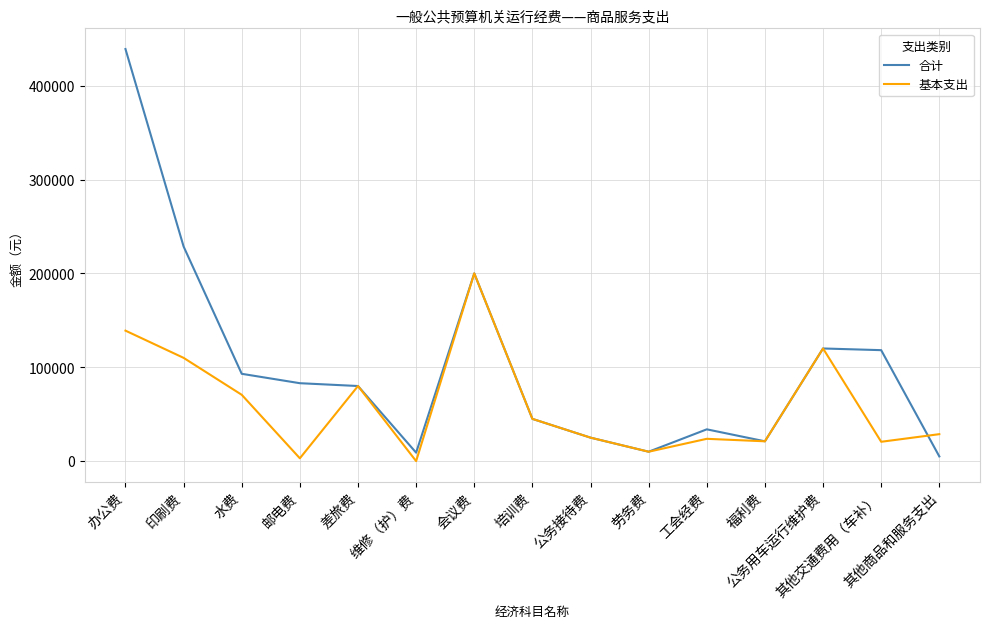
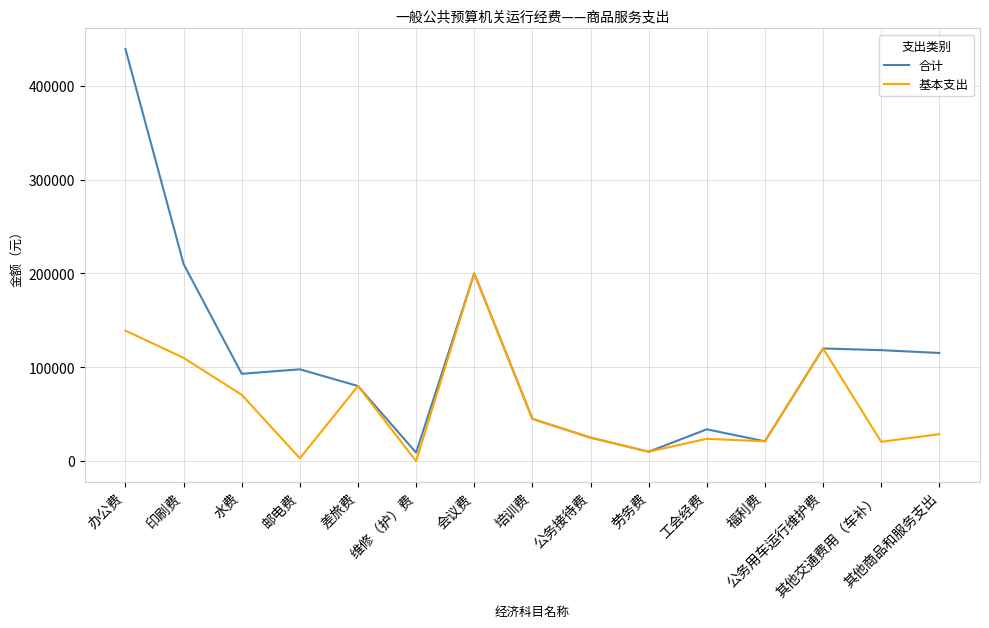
合计, 印刷费: 230000 -> 210000
合计, 邮电费: 80000 -> 100000
合计, 其他商品和服务支出: 10000 -> 120000
